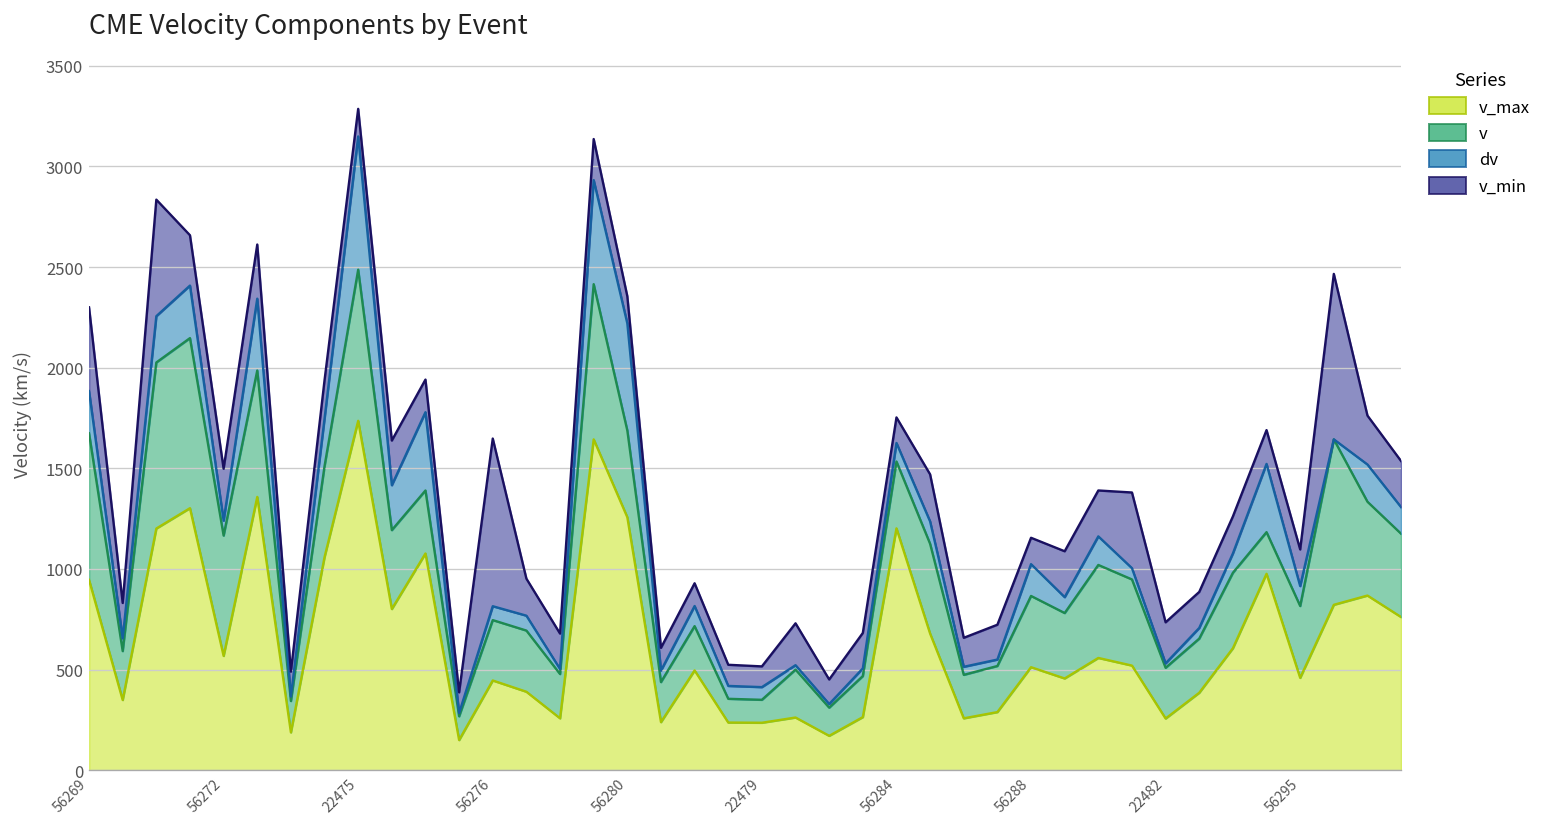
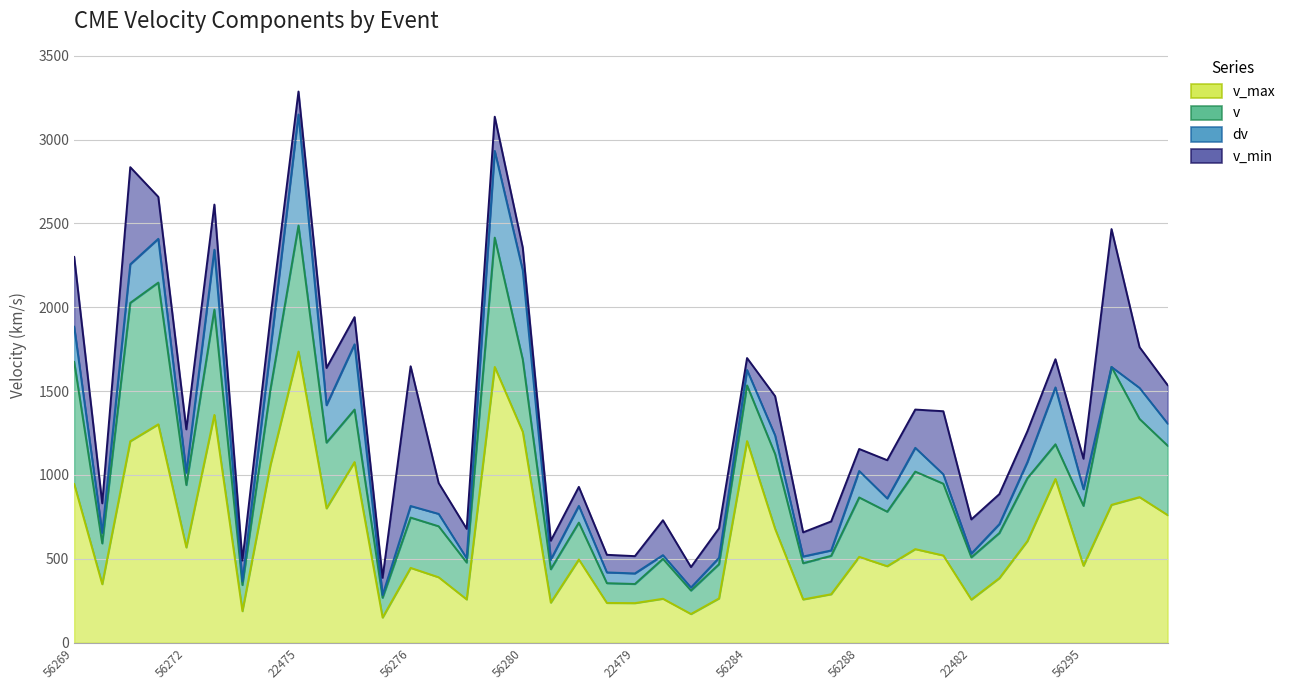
v, 56272: 600 -> 370
v_min, 56284: 130 -> 70
